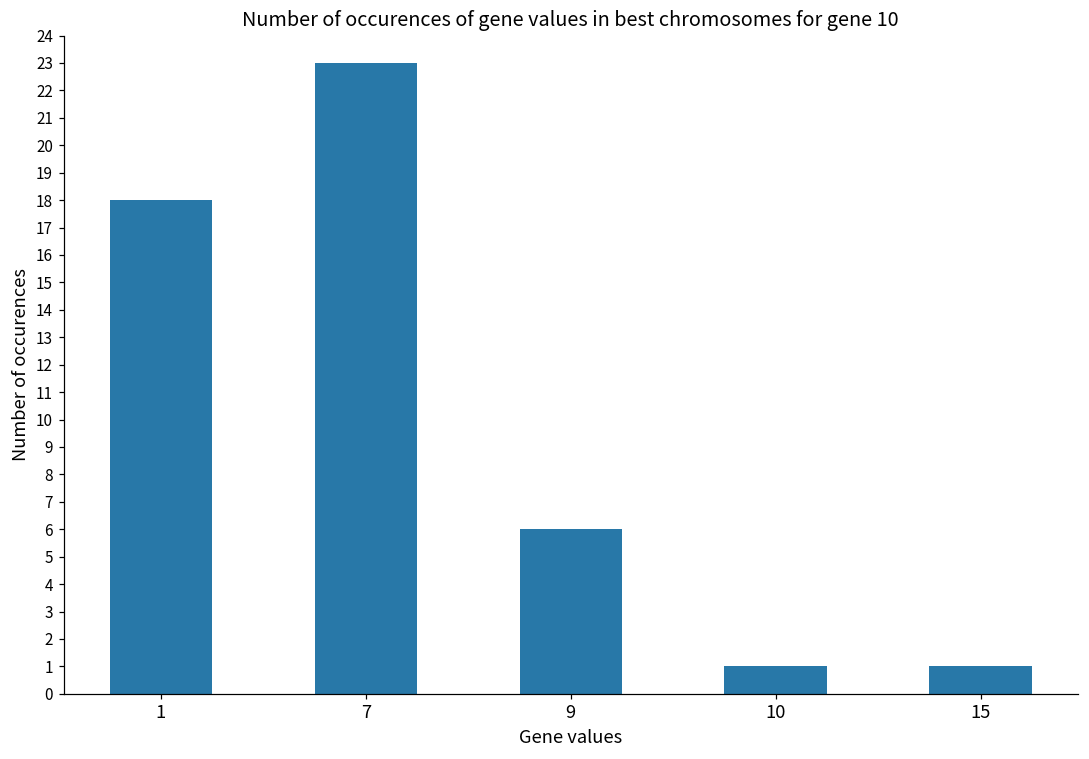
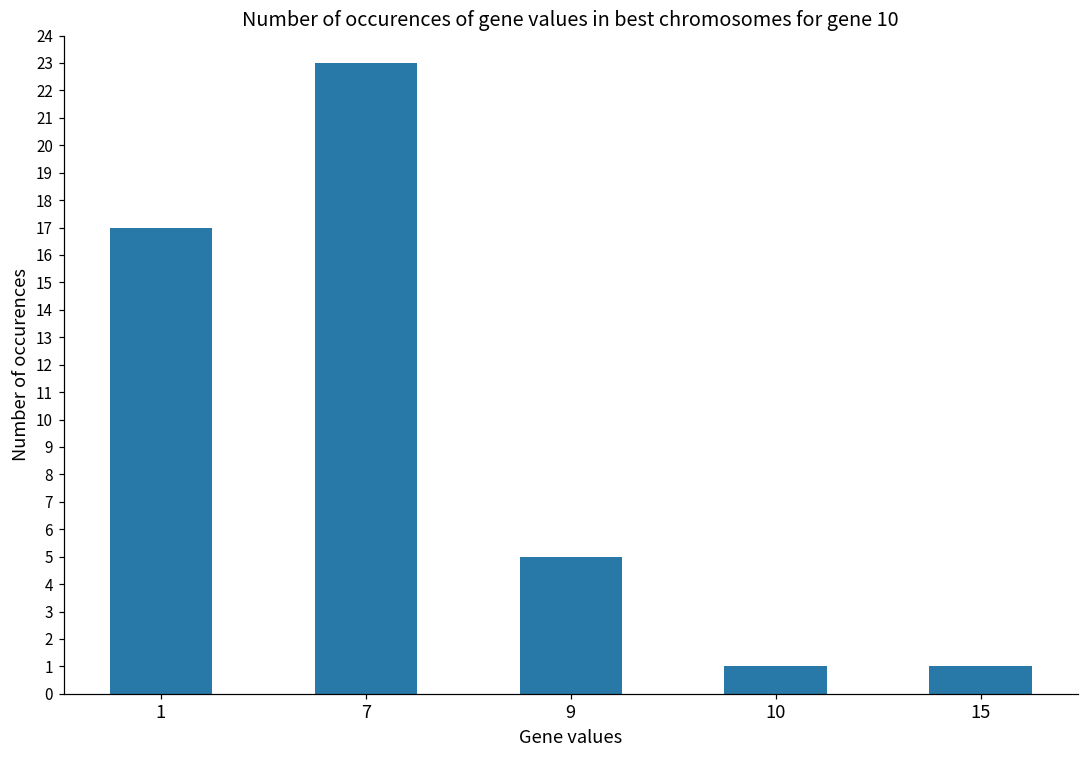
1: 18 -> 17
9: 6 -> 5
